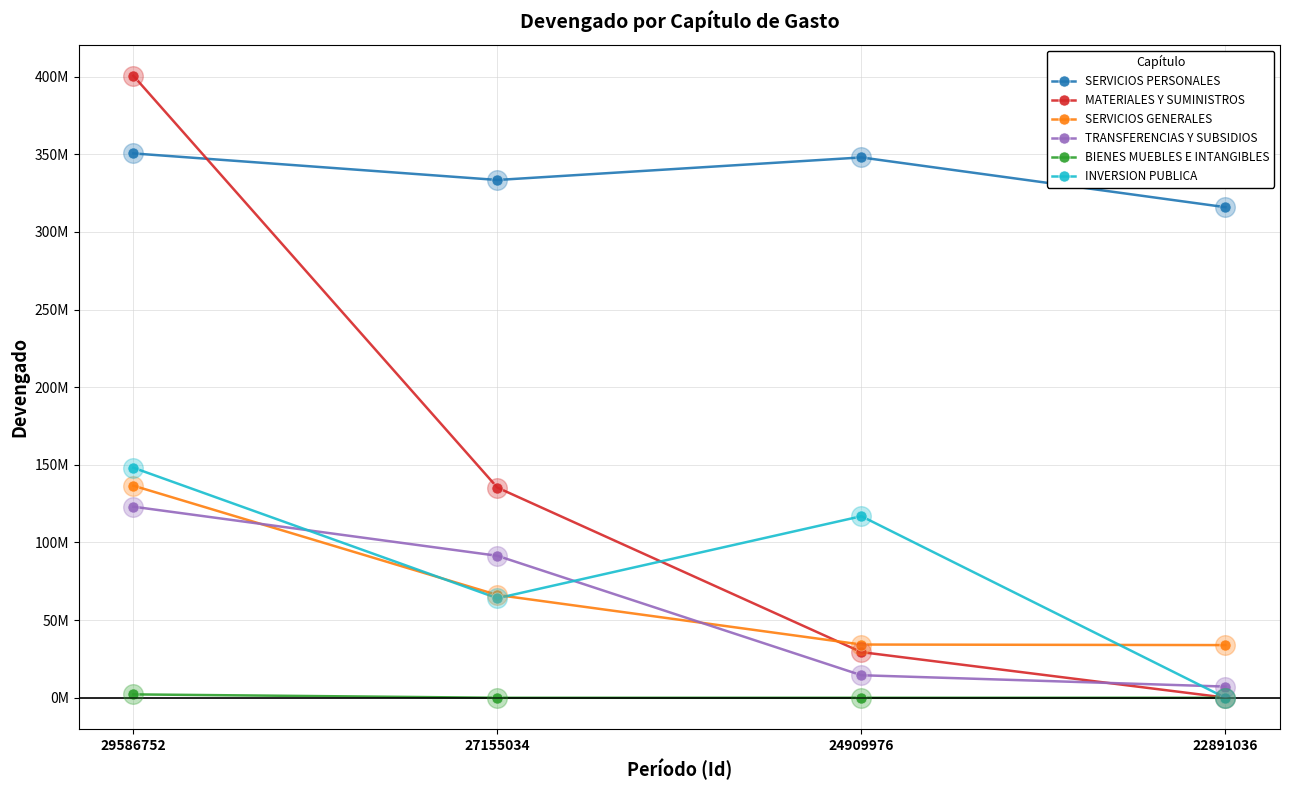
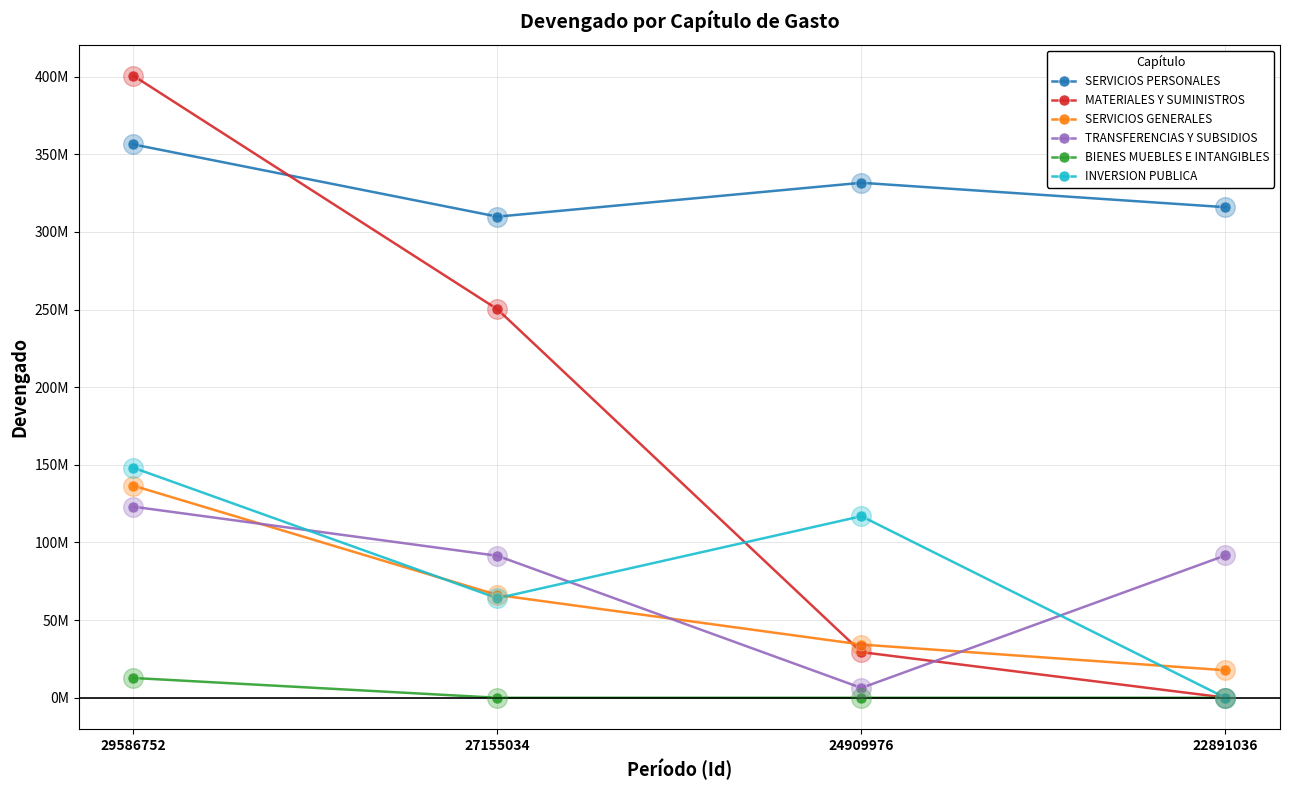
SERVICIOS PERSONALES, 29586752: 351000000 -> 356000000
BIENES MUEBLES E INTANGIBLES, 29586752: 2000000 -> 13000000
SERVICIOS PERSONALES, 27155034: 333000000 -> 310000000
MATERIALES Y SUMINISTROS, 27155034: 135000000 -> 250000000
SERVICIOS PERSONALES, 24909976: 348000000 -> 332000000
TRANSFERENCIAS Y SUBSIDIOS, 24909976: 15000000 -> 6000000
SERVICIOS GENERALES, 22891036: 34000000 -> 18000000
TRANSFERENCIAS Y SUBSIDIOS, 22891036: 7000000 -> 92000000
